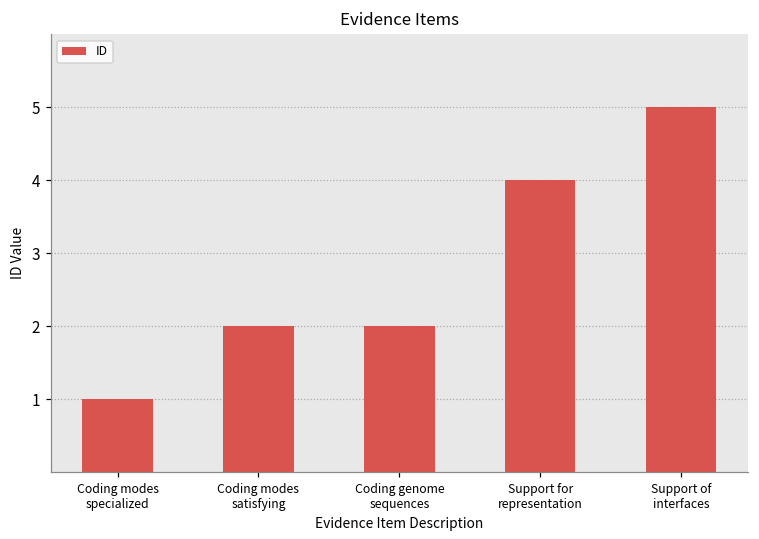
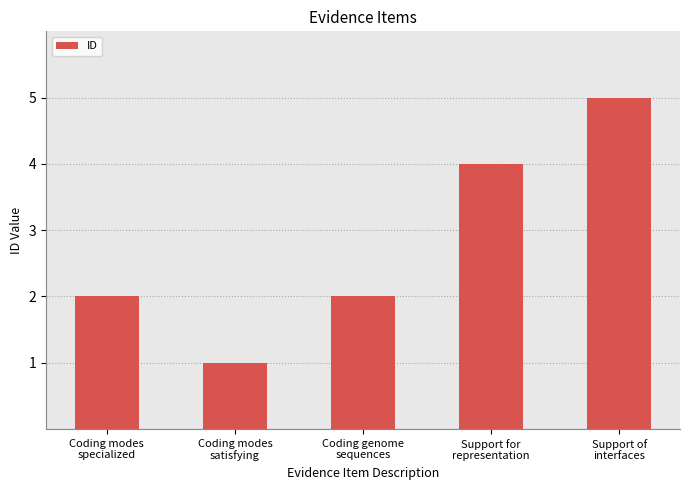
Coding modes specialized: 1 -> 2
Coding modes satisfying: 2 -> 1
